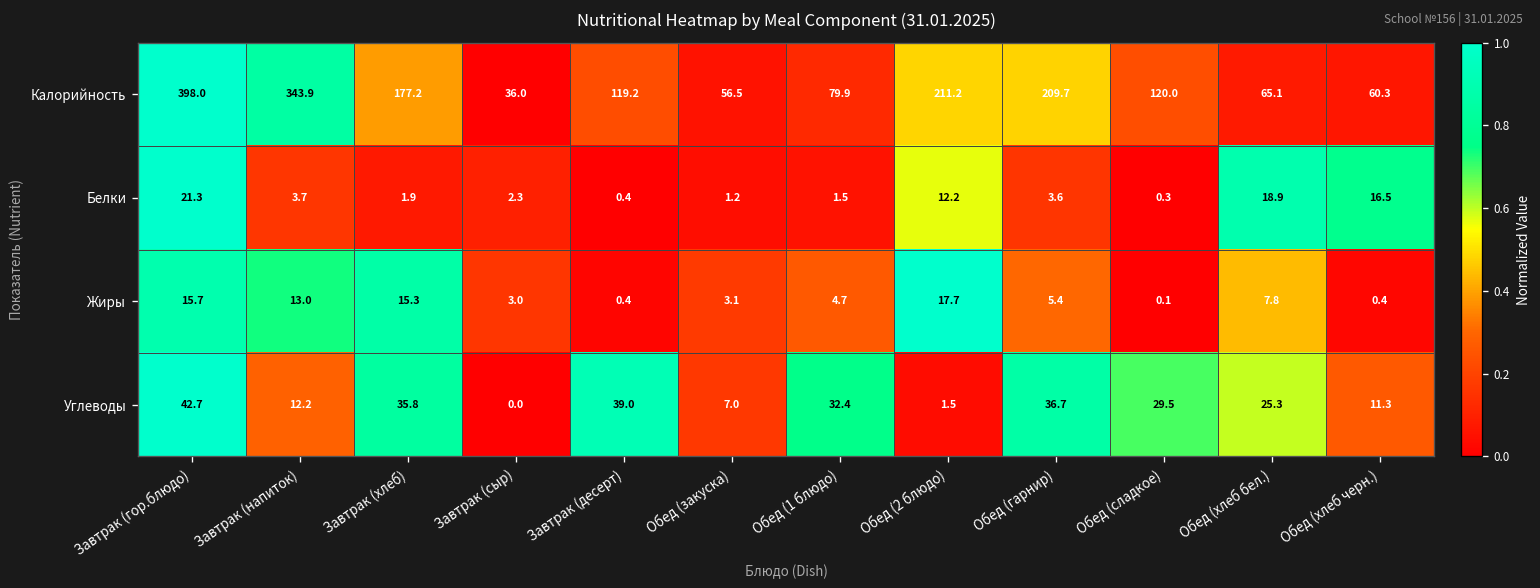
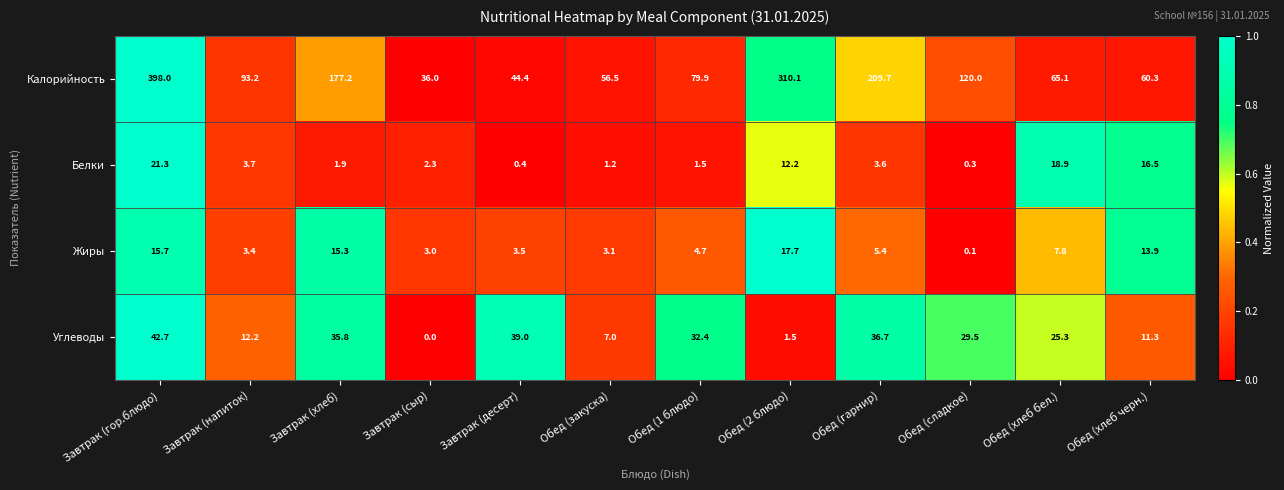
Калорийность, Завтрак (напиток): 343.9 -> 93.2
Калорийность, Завтрак (десерт): 119.2 -> 44.4
Калорийность, Обед (2 блюдо): 211.2 -> 310.1
Жиры, Завтрак (напиток): 13.0 -> 3.4
Жиры, Завтрак (десерт): 0.4 -> 3.5
Жиры, Обед (хлеб черн.): 0.4 -> 13.9
